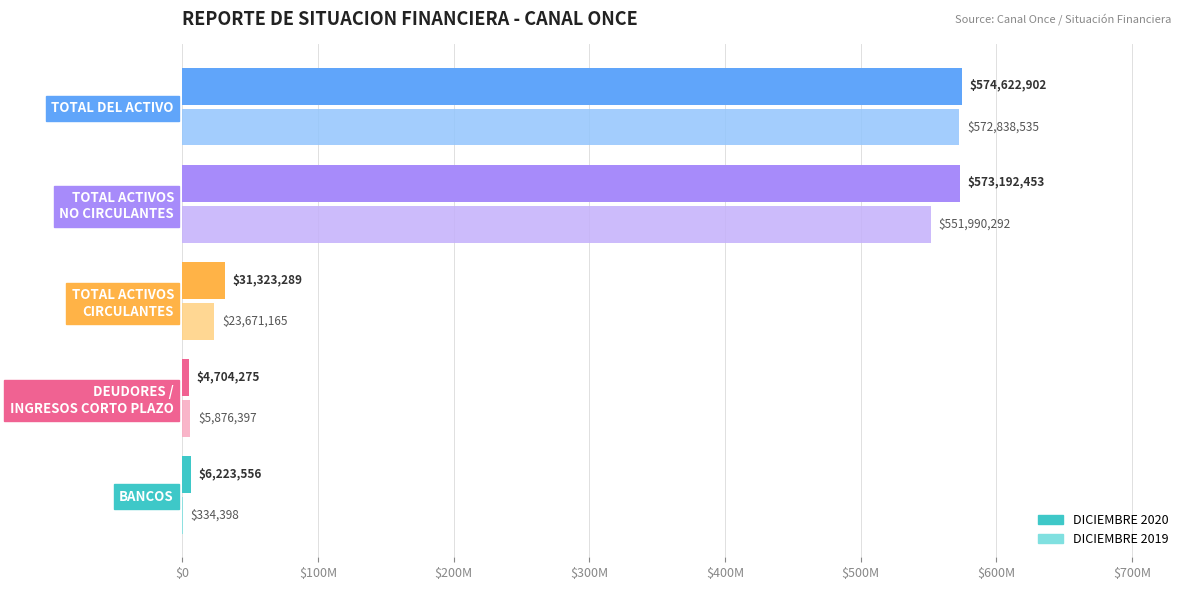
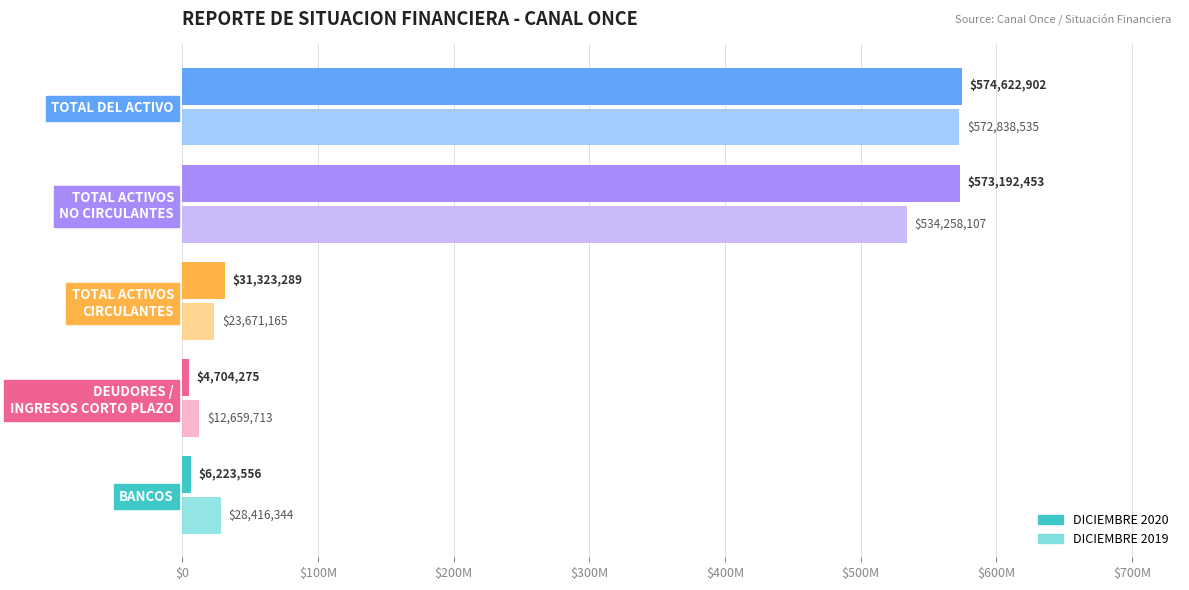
DICIEMBRE 2019, TOTAL ACTIVOS NO CIRCULANTES: $551,990,292 -> $534,258,107
DICIEMBRE 2019, DEUDORES / INGRESOS CORTO PLAZO: $5,876,397 -> $12,659,713
DICIEMBRE 2019, BANCOS: $334,398 -> $28,416,344
